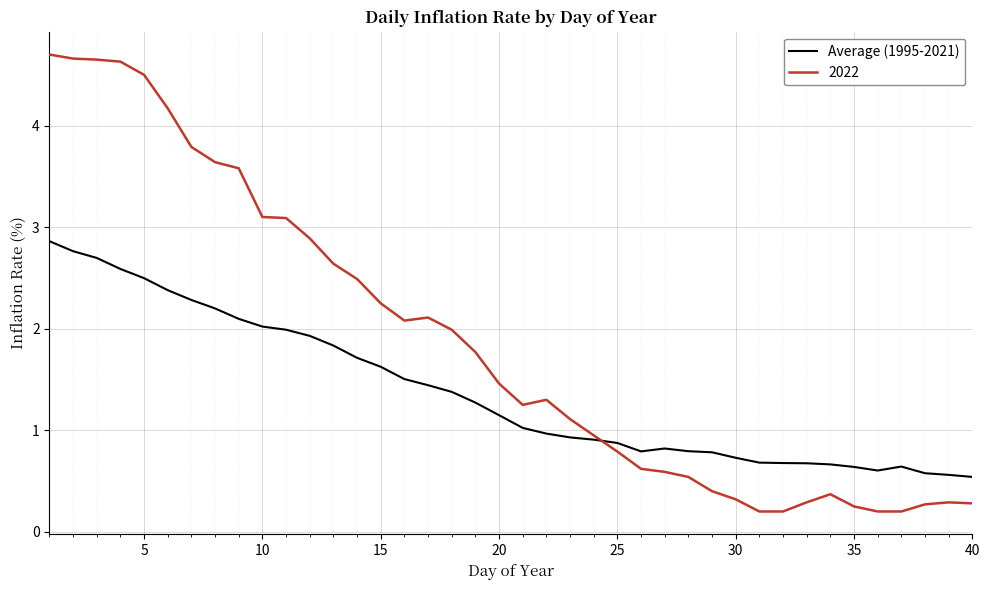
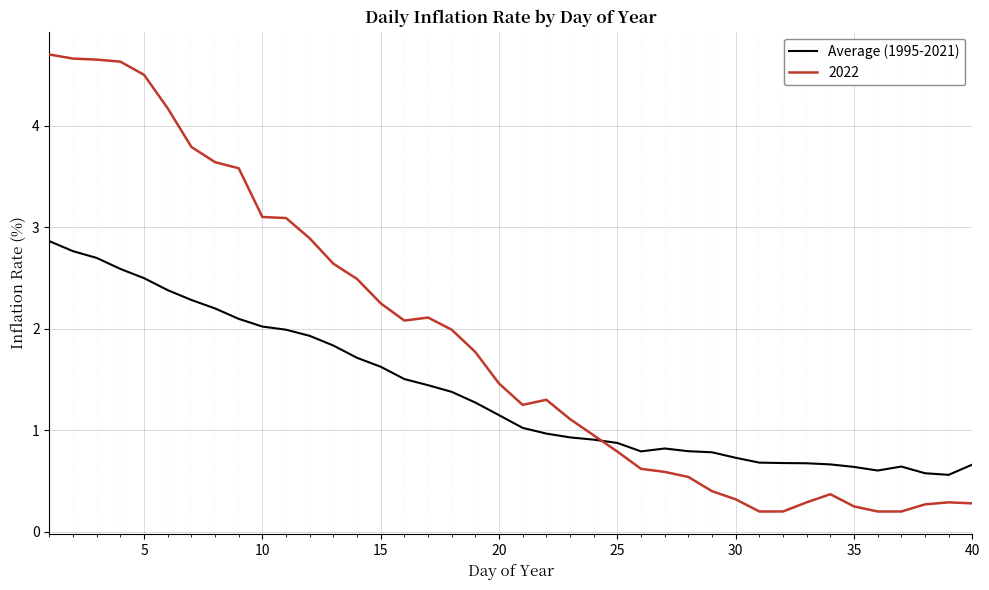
Average (1995-2021), 40: 0.54 -> 0.66
